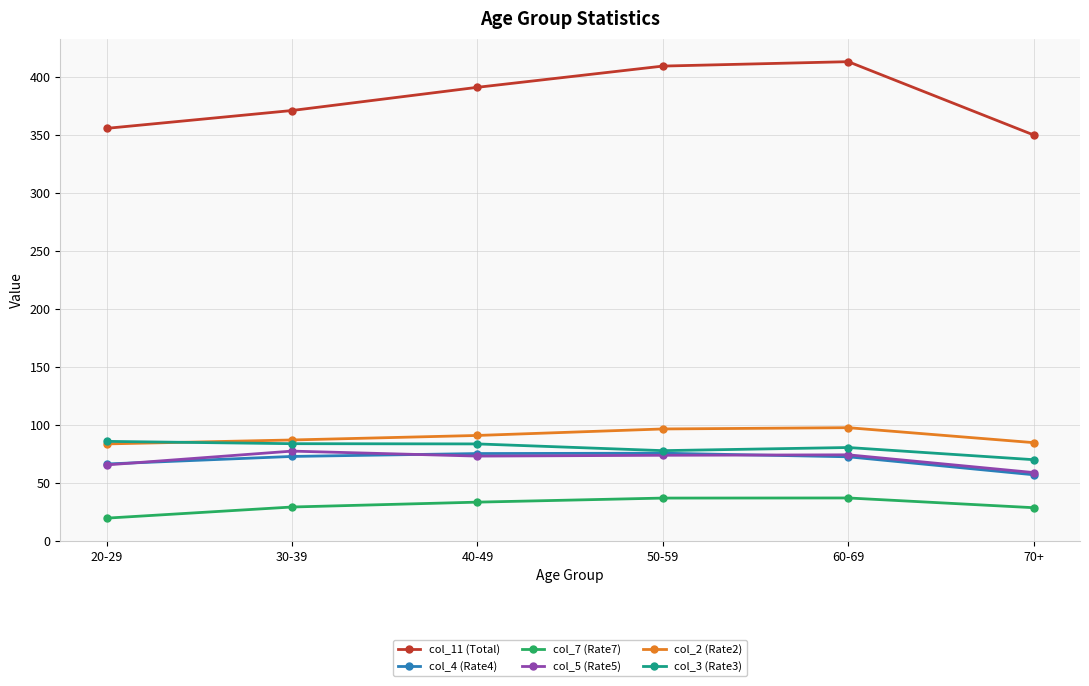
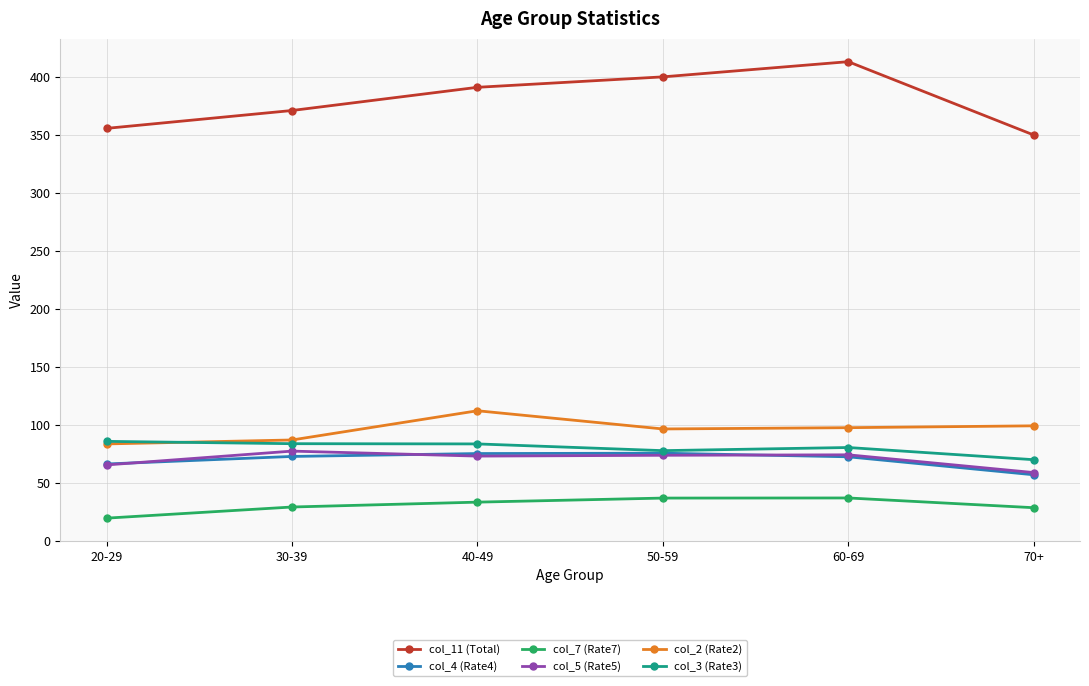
col_2 (Rate2), 40-49: 91 -> 112
col_11 (Total), 50-59: 409 -> 400
col_2 (Rate2), 70+: 85 -> 99
